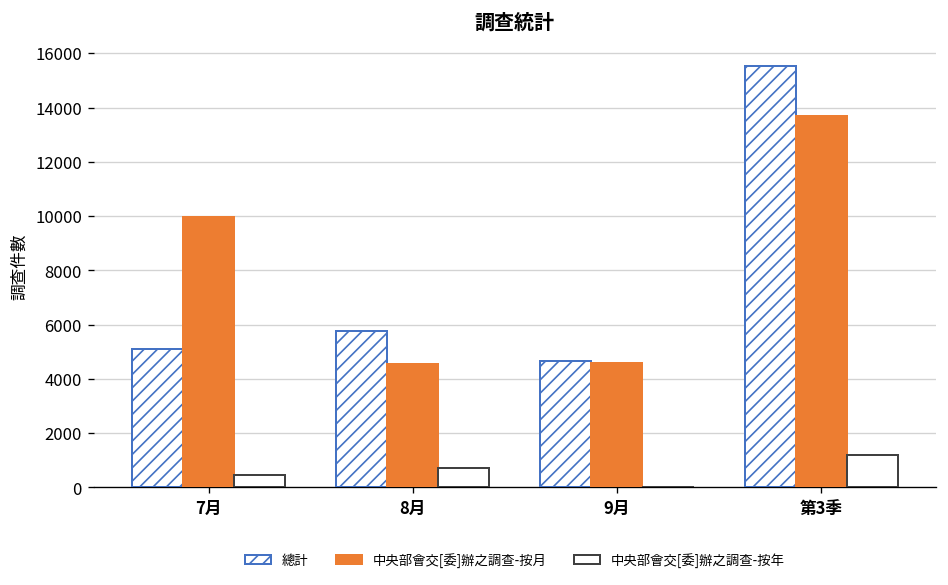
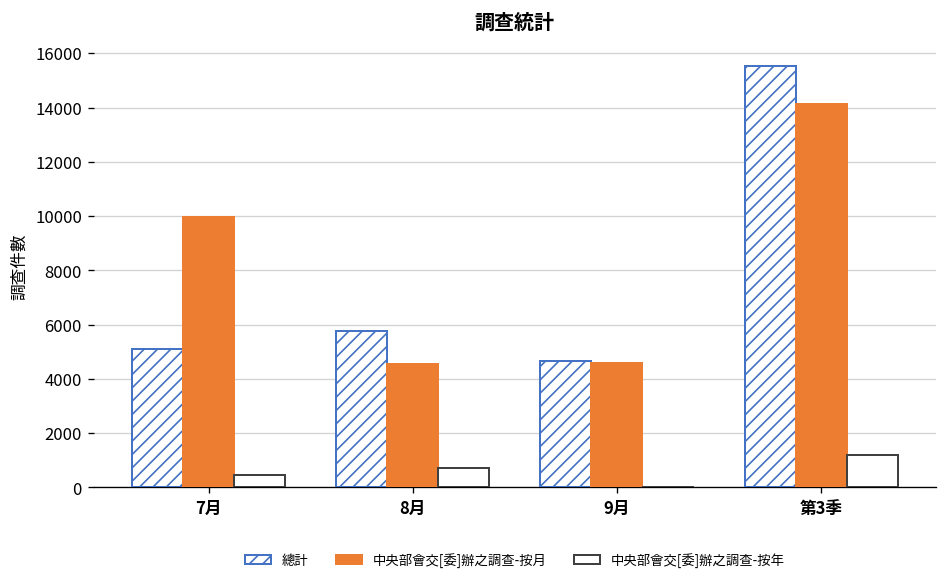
中央部會交[委]辦之調查-按月, 第3季: 13700 -> 14100
